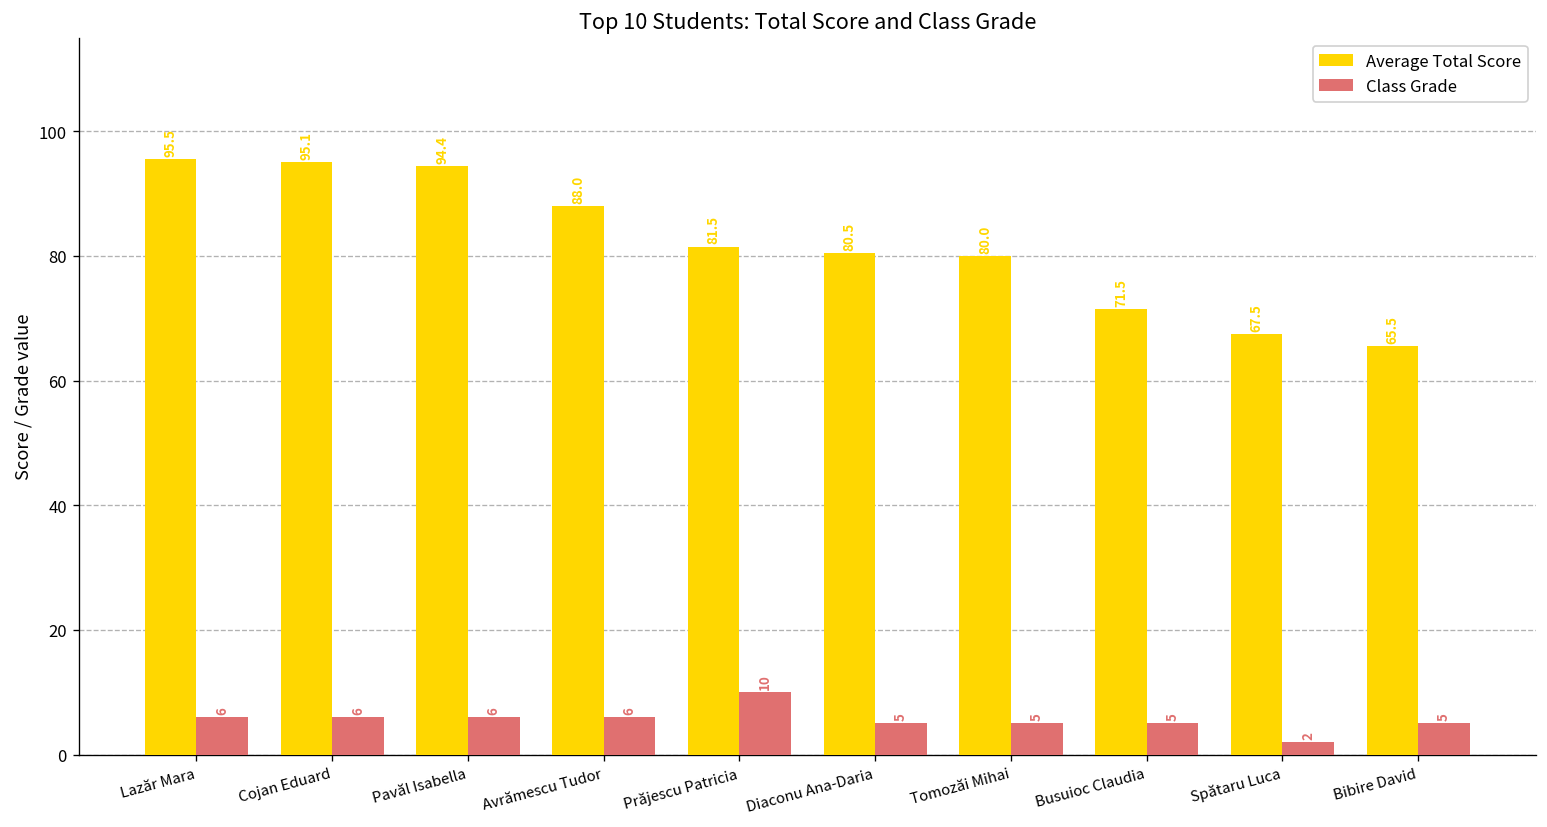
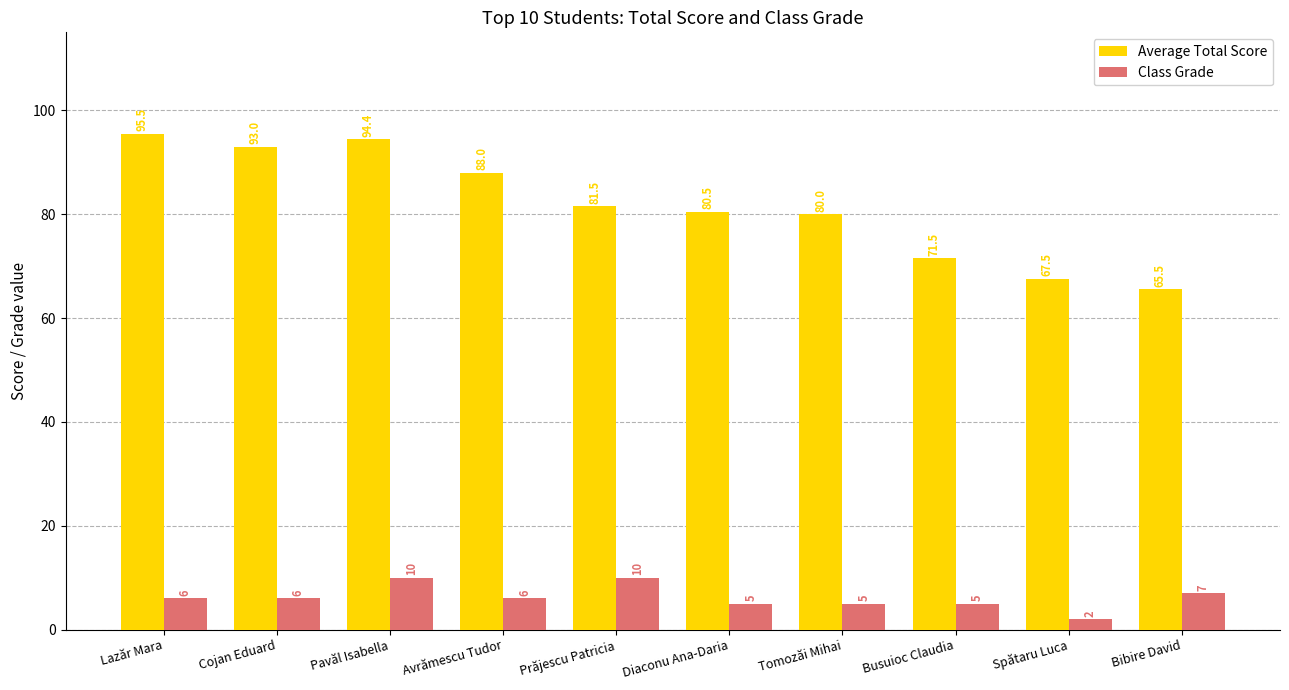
Average Total Score, Cojan Eduard: 95.1 -> 93.0
Class Grade, Pavăl Isabella: 6 -> 10
Class Grade, Bibire David: 5 -> 7
